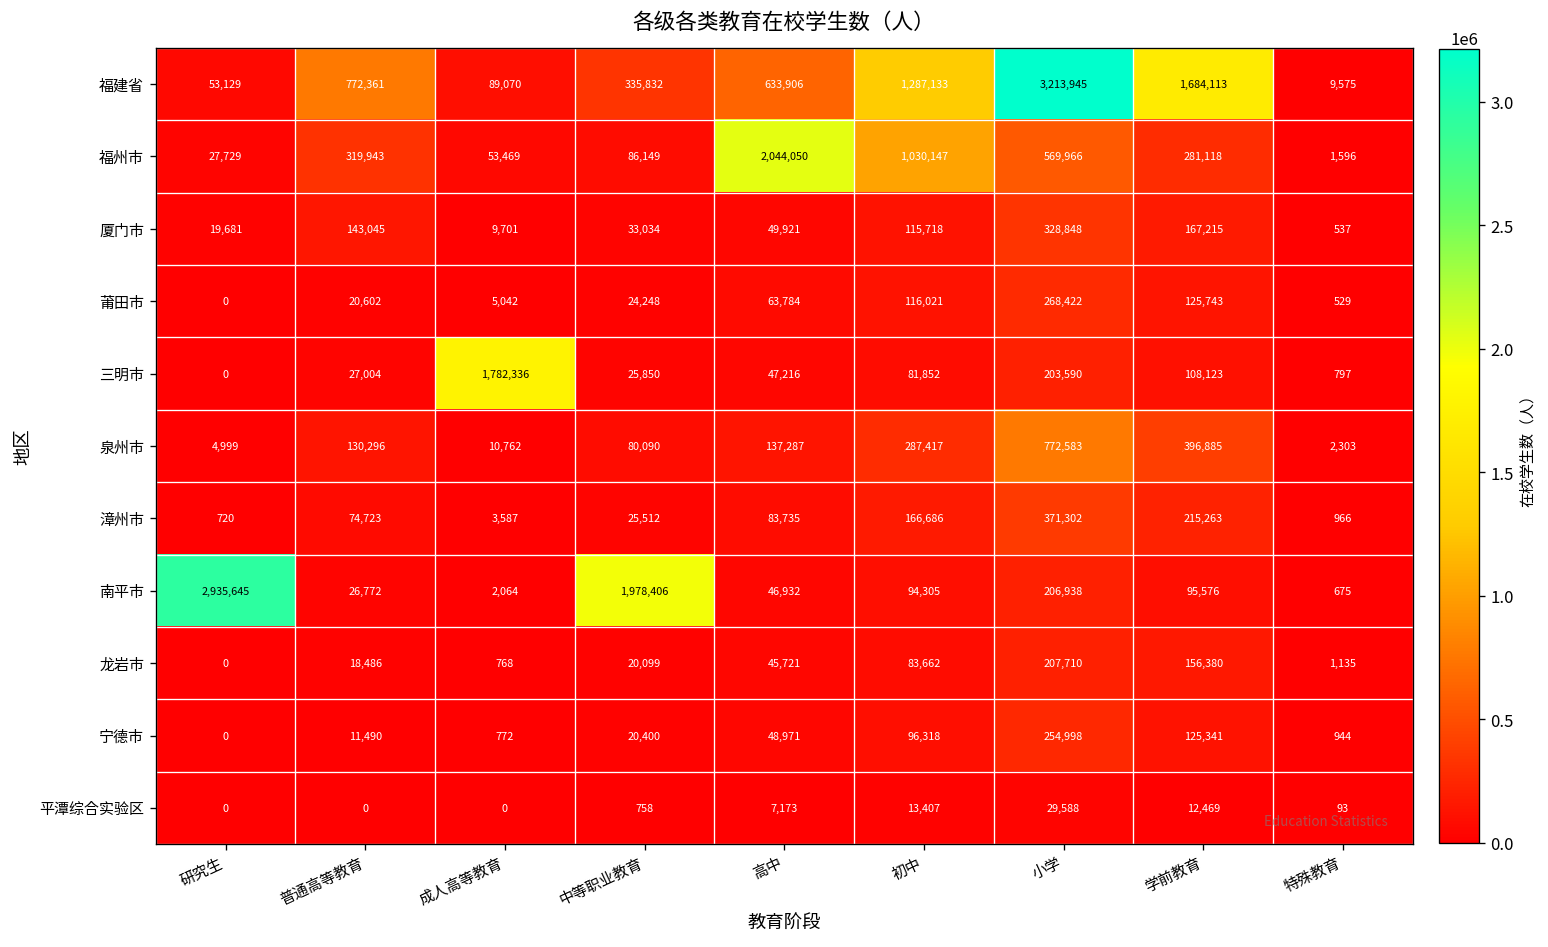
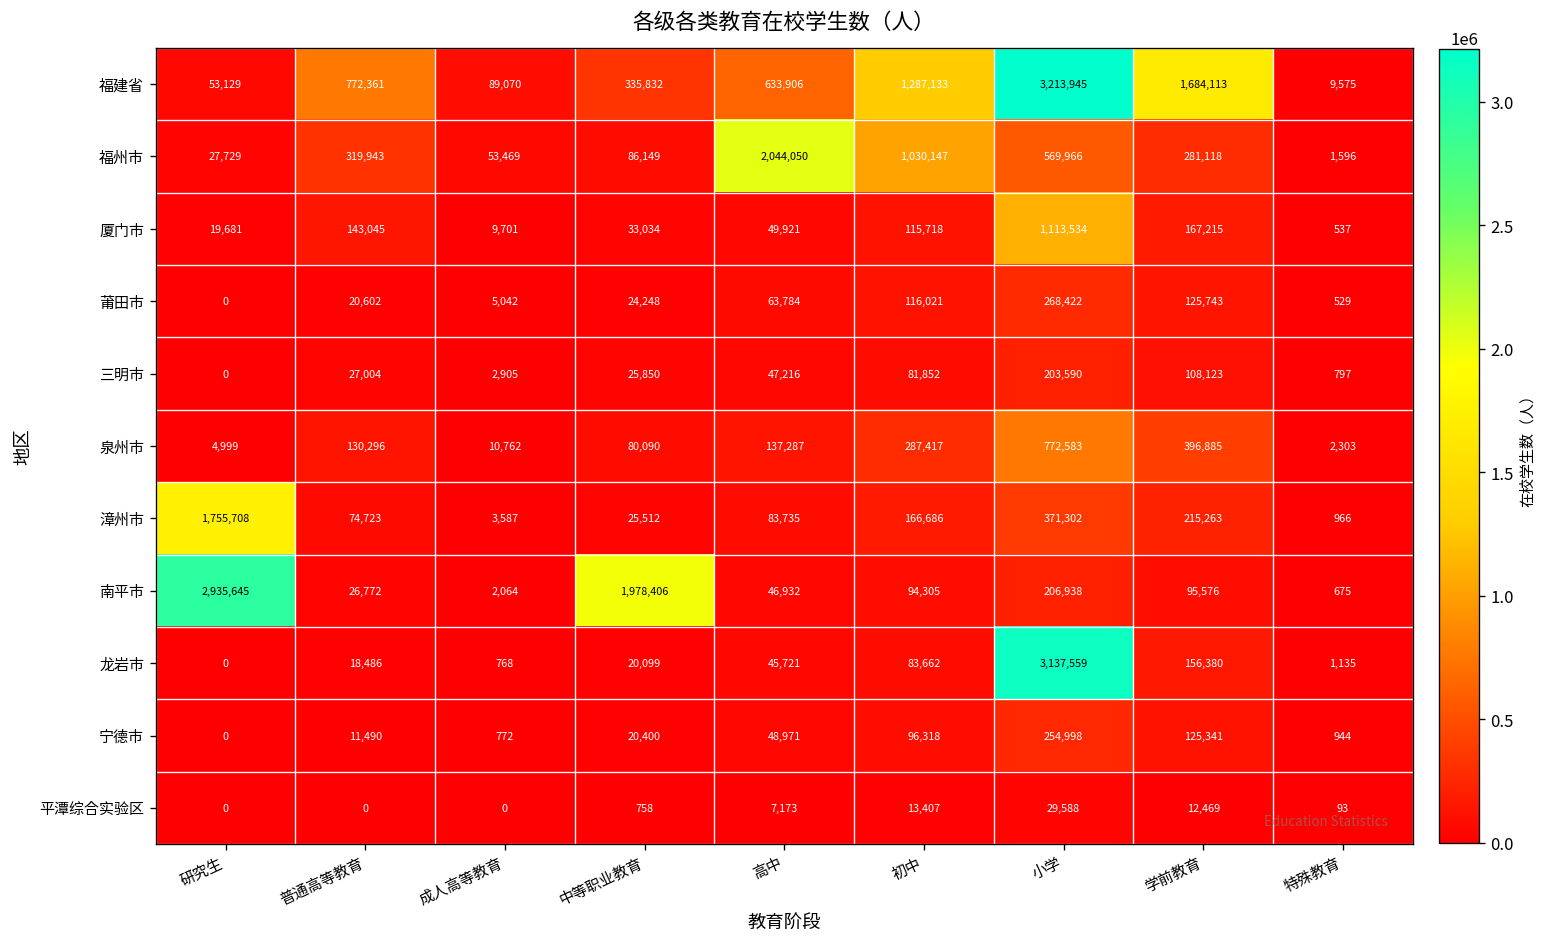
厦门市, 小学: 328,848 -> 1,113,534
三明市, 成人高等教育: 1,782,336 -> 2,905
漳州市, 研究生: 720 -> 1,755,708
龙岩市, 小学: 207,710 -> 3,137,559
